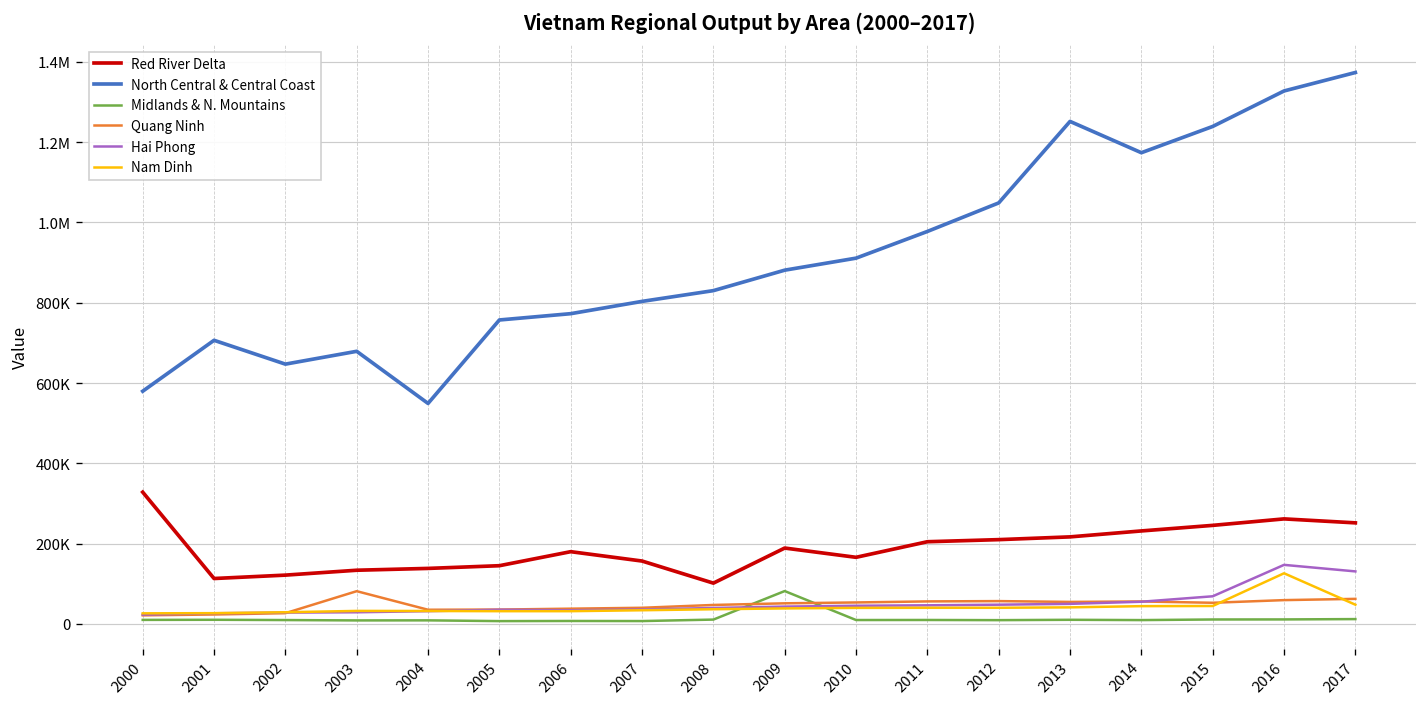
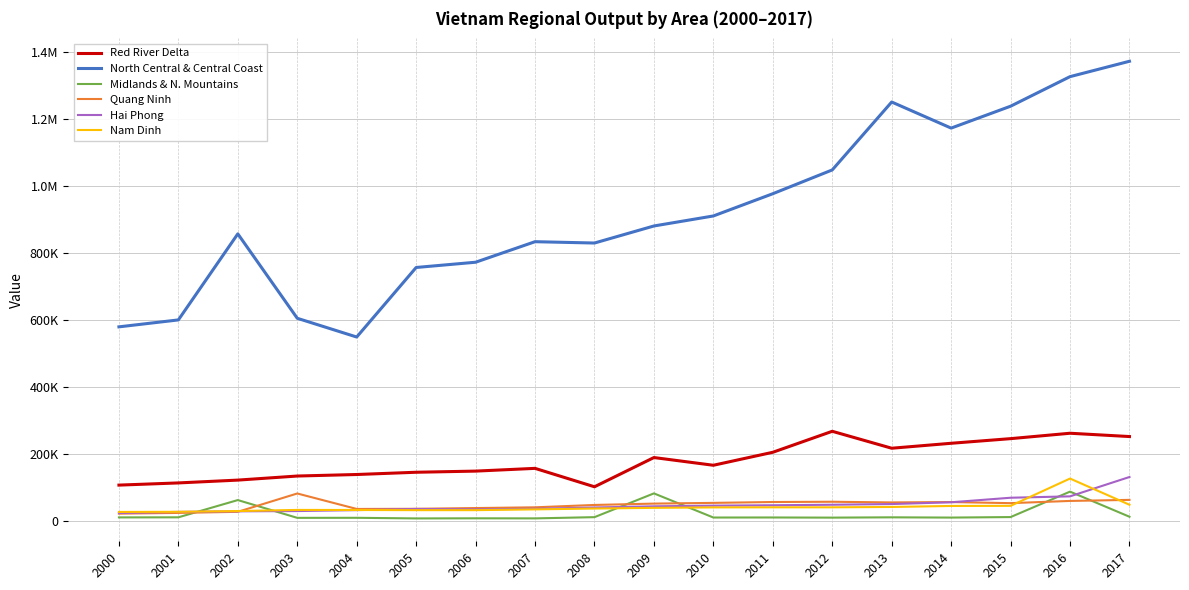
Red River Delta, 2000: 330000 -> 110000
North Central & Central Coast, 2001: 710000 -> 600000
North Central & Central Coast, 2002: 650000 -> 860000
Midlands & N. Mountains, 2002: 10000 -> 60000
North Central & Central Coast, 2003: 680000 -> 610000
Red River Delta, 2006: 180000 -> 150000
North Central & Central Coast, 2007: 800000 -> 830000
Red River Delta, 2012: 210000 -> 270000
Midlands & N. Mountains, 2016: 10000 -> 90000
Hai Phong, 2016: 150000 -> 70000
